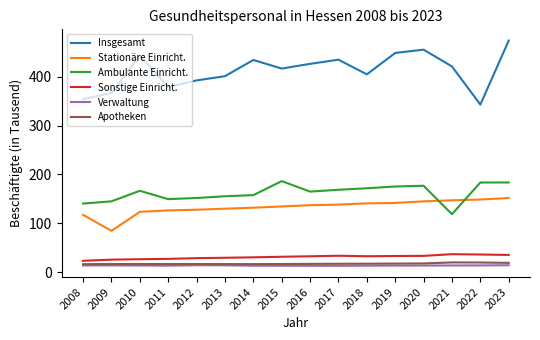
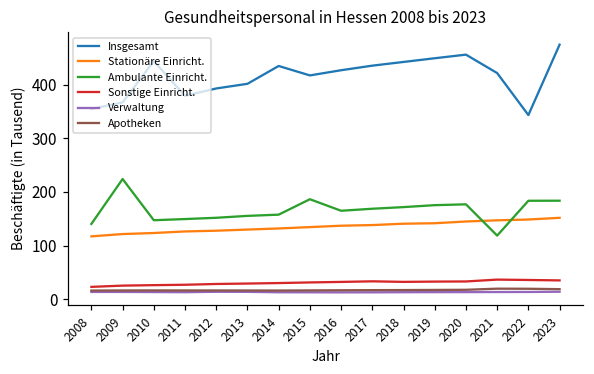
Stationäre Einricht., 2009: 80 -> 120
Ambulante Einricht., 2009: 140 -> 220
Ambulante Einricht., 2010: 170 -> 150
Insgesamt, 2018: 410 -> 440
